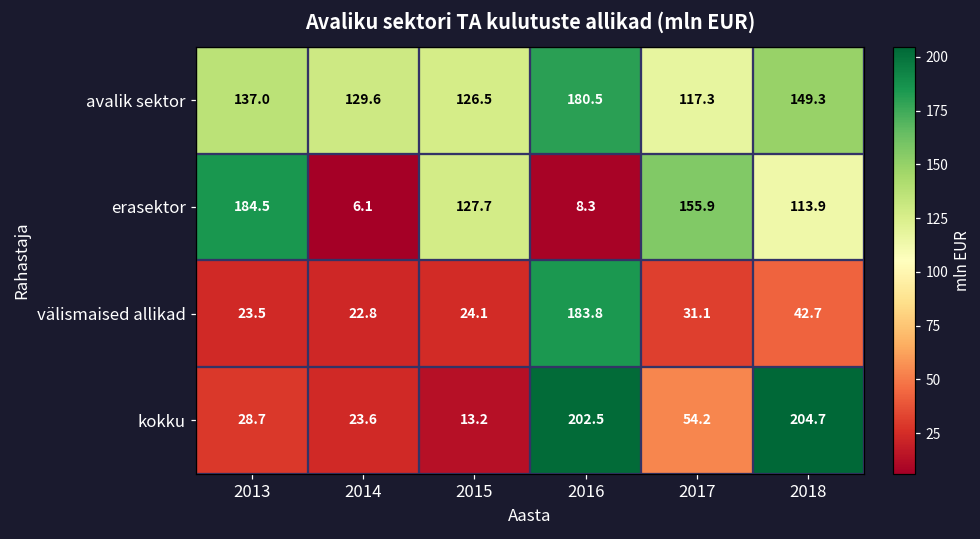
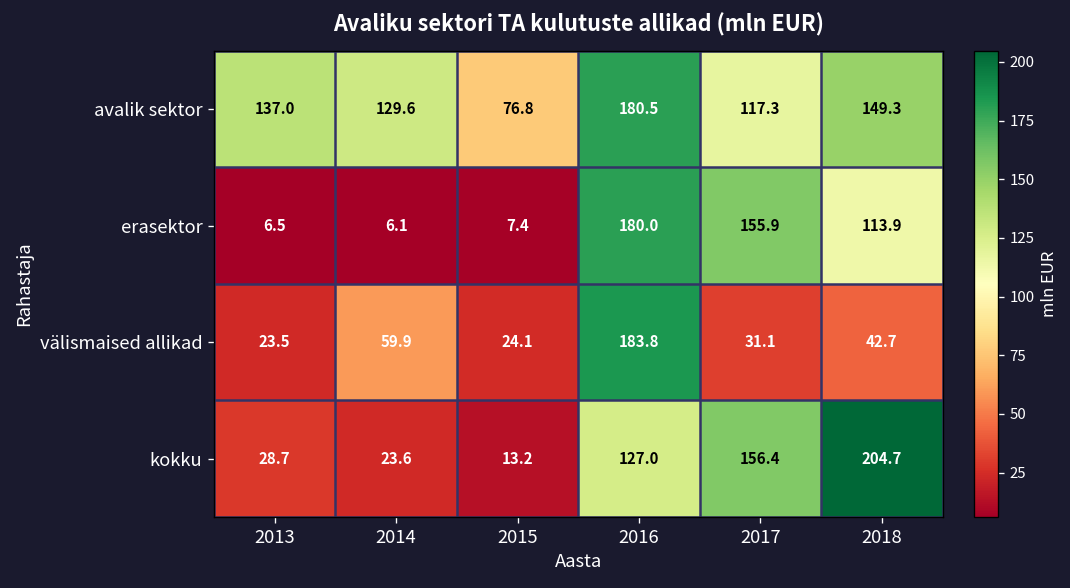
avalik sektor, 2015: 126.5 -> 76.8
erasektor, 2013: 184.5 -> 6.5
erasektor, 2015: 127.7 -> 7.4
erasektor, 2016: 8.3 -> 180.0
välismaised allikad, 2014: 22.8 -> 59.9
kokku, 2016: 202.5 -> 127.0
kokku, 2017: 54.2 -> 156.4
